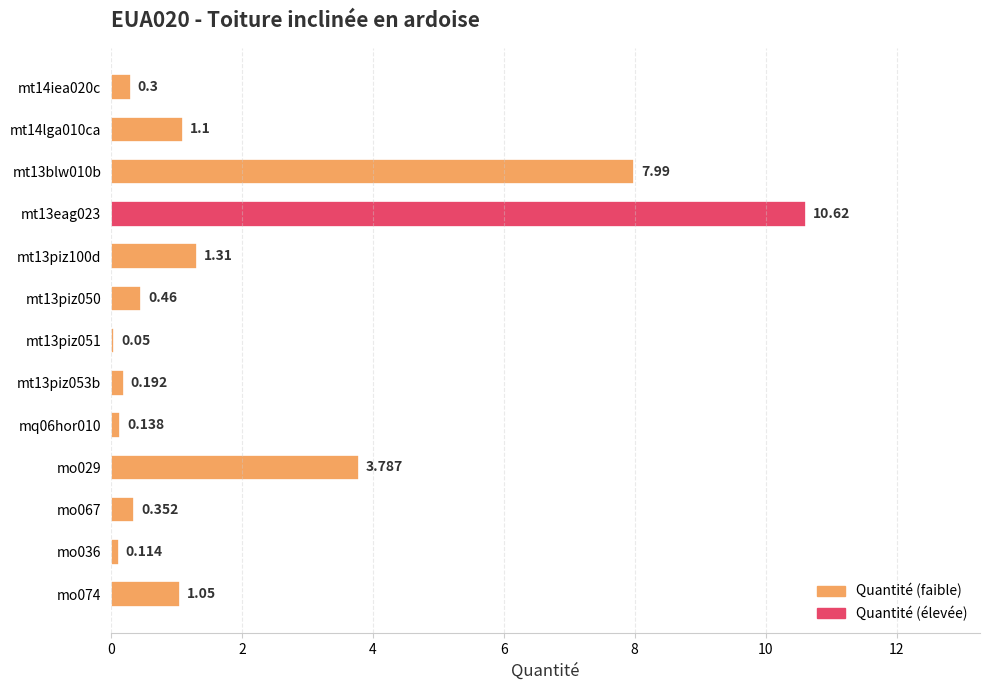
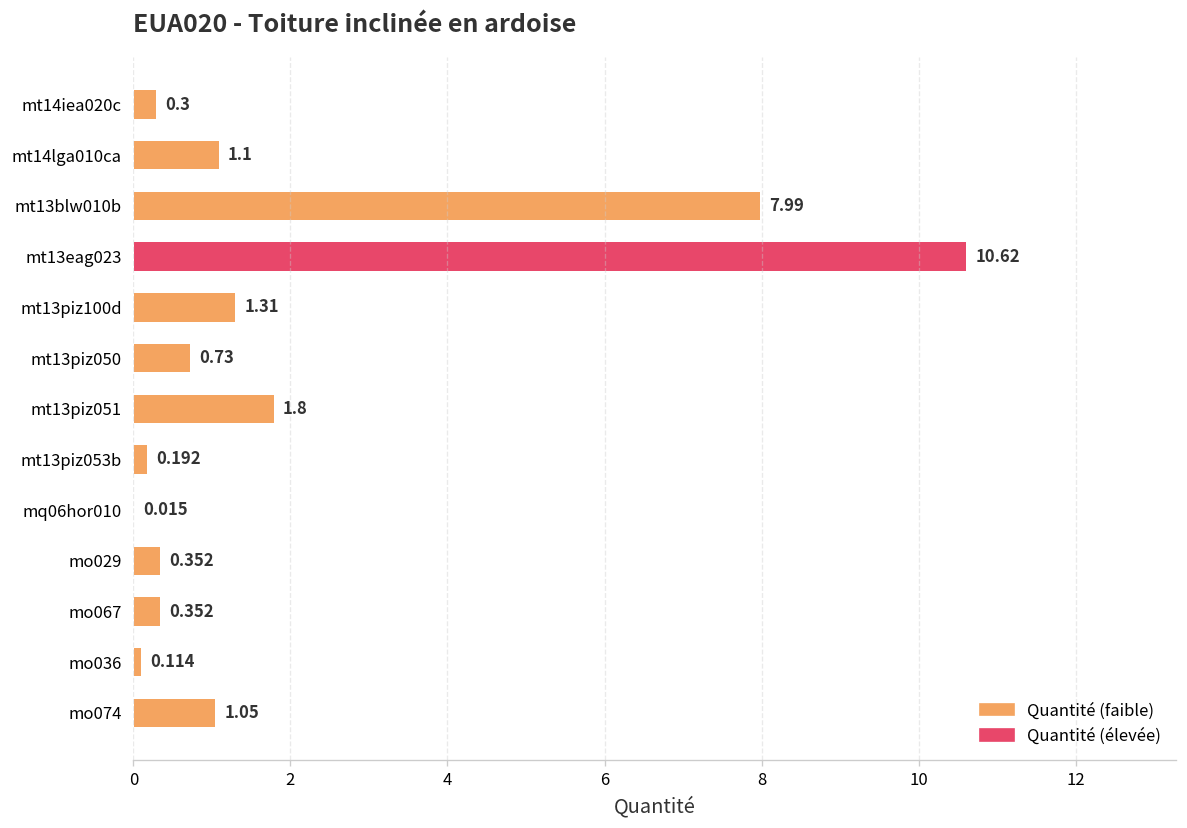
mt13piz050: 0.46 -> 0.73
mt13piz051: 0.05 -> 1.8
mq06hor010: 0.138 -> 0.015
mo029: 3.787 -> 0.352
